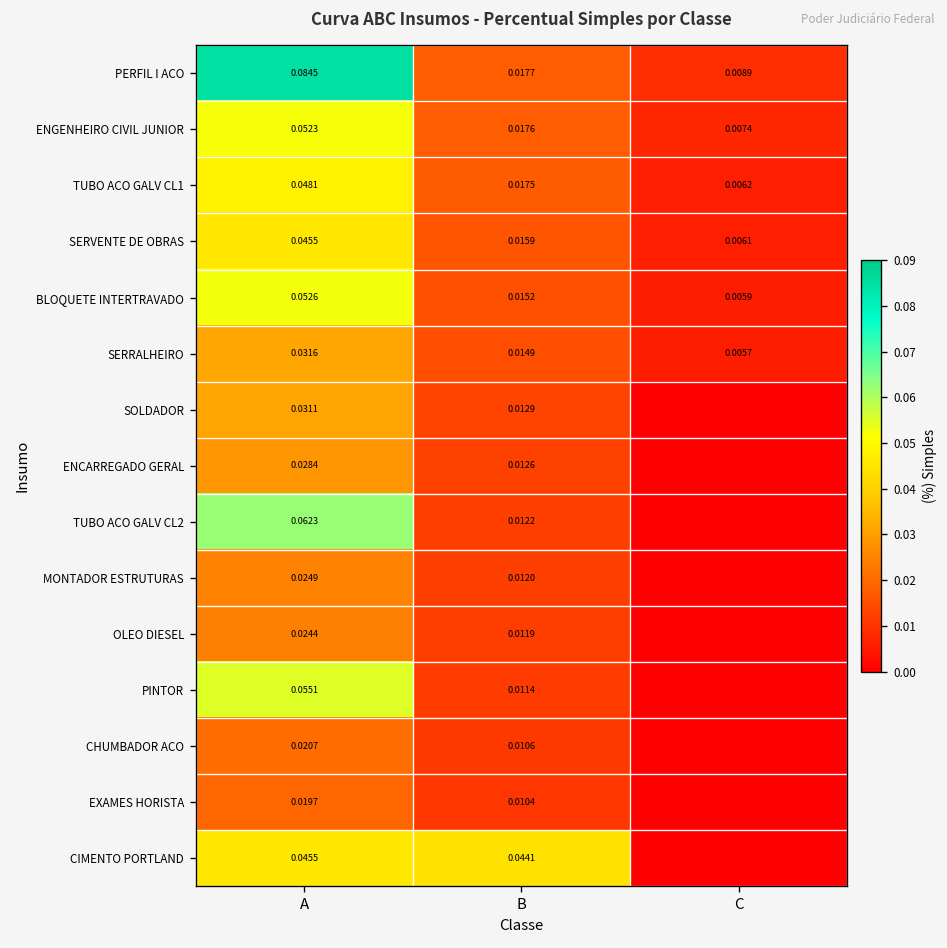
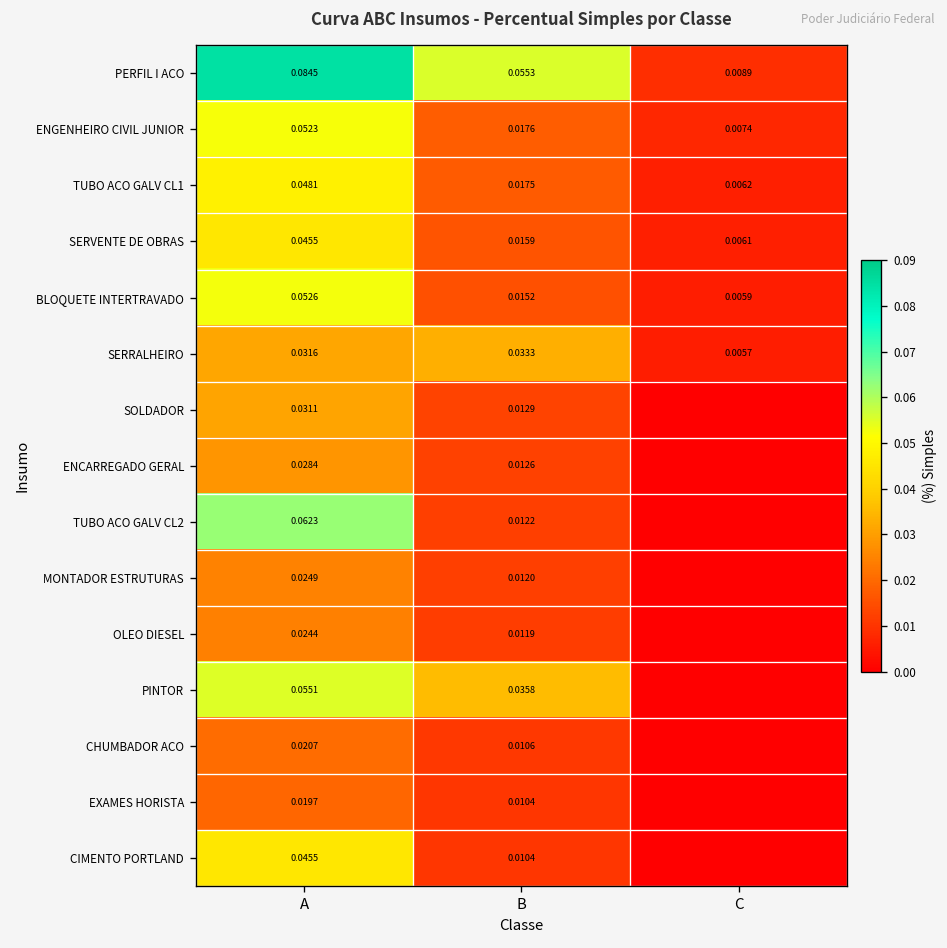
PERFIL I ACO, B: 0.0177 -> 0.0553
SERRALHEIRO, B: 0.0149 -> 0.0333
PINTOR, B: 0.0114 -> 0.0358
CIMENTO PORTLAND, B: 0.0441 -> 0.0104
